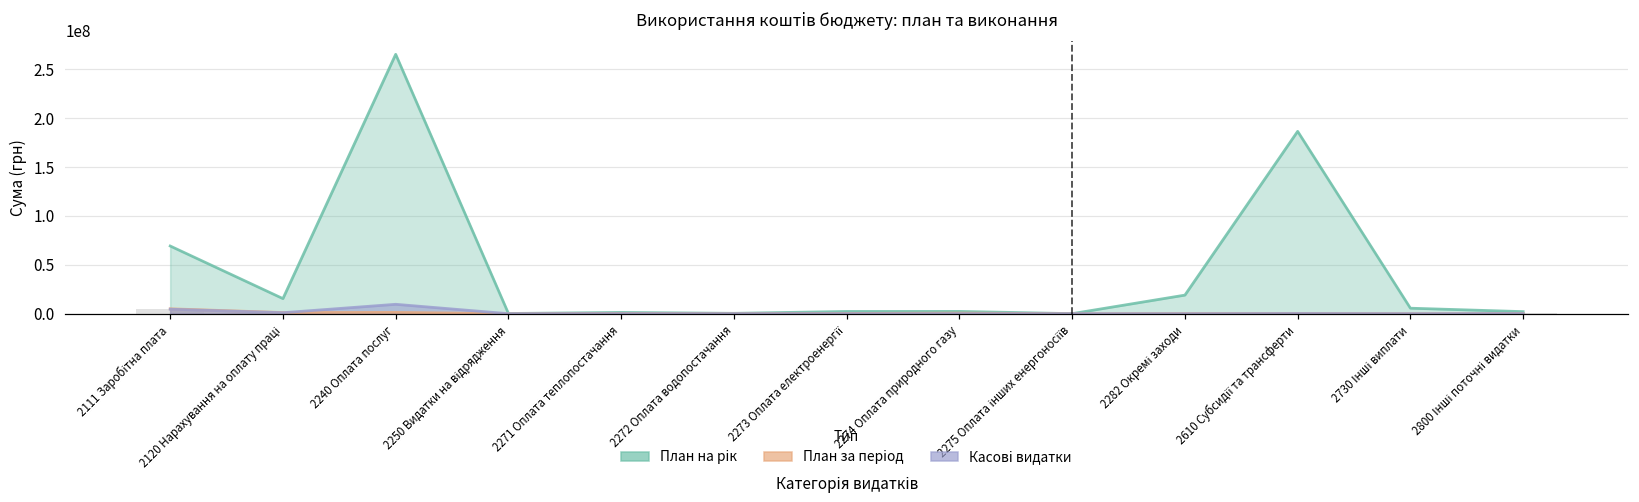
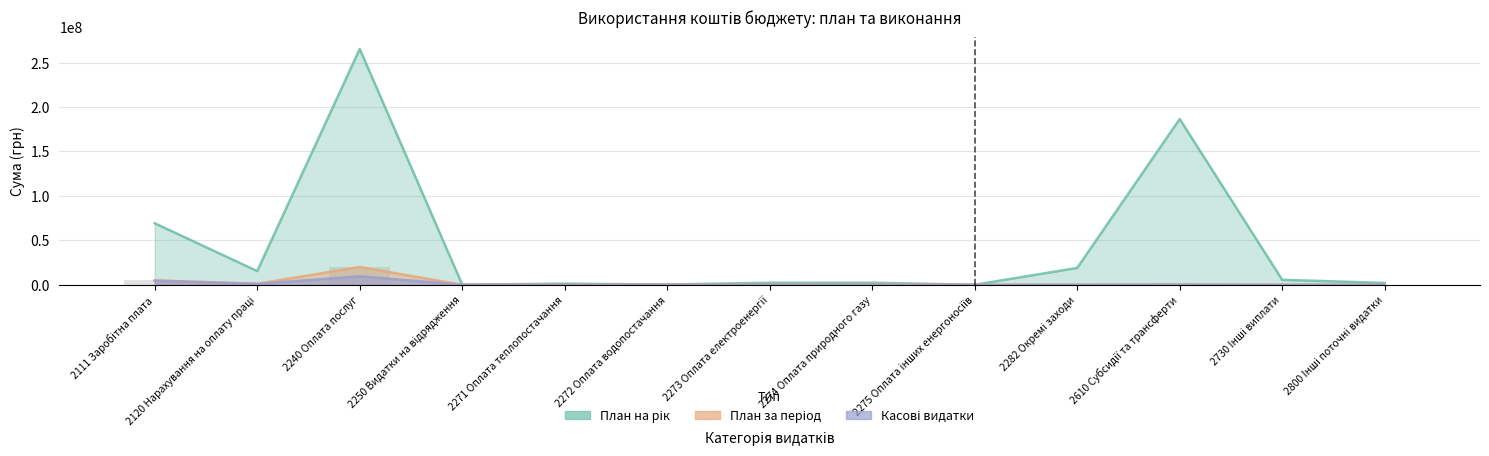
План за період, 2240 Оплата послуг: 0 -> 20000000
